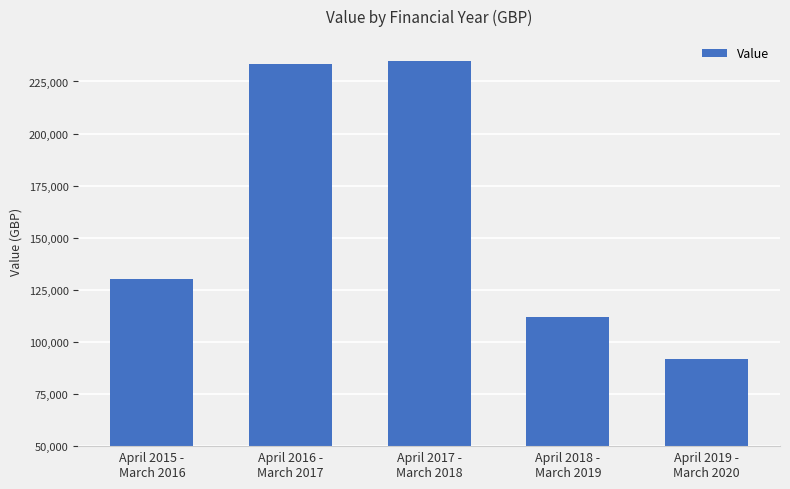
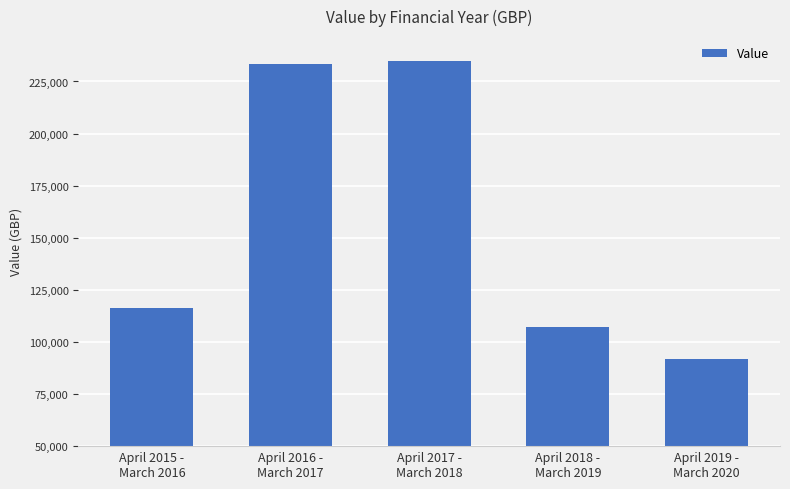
April 2015 - March 2016: 130,000 -> 116,000
April 2018 - March 2019: 112,000 -> 107,000
